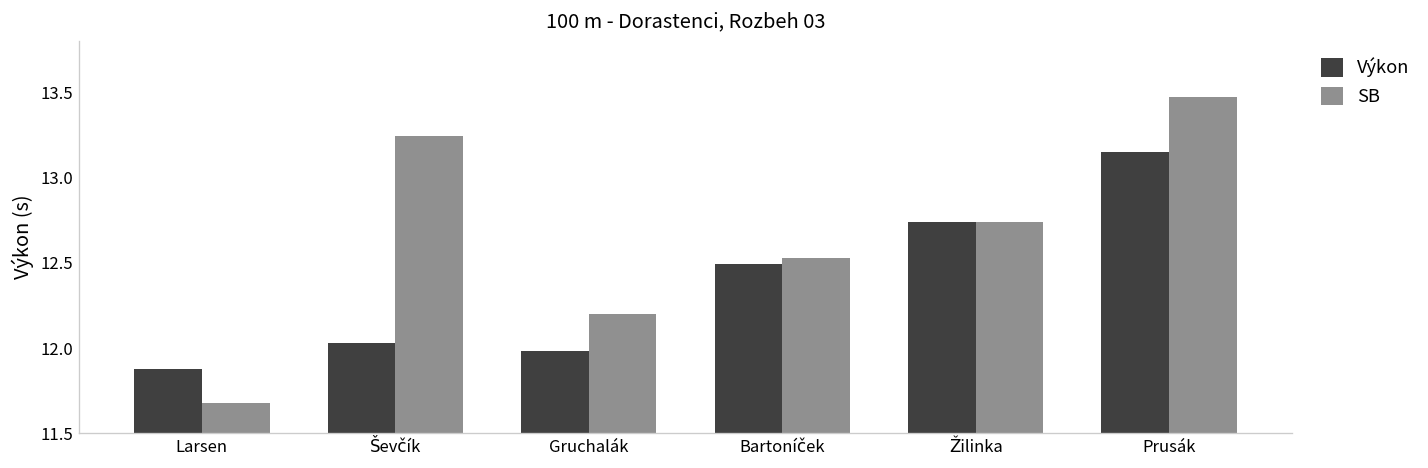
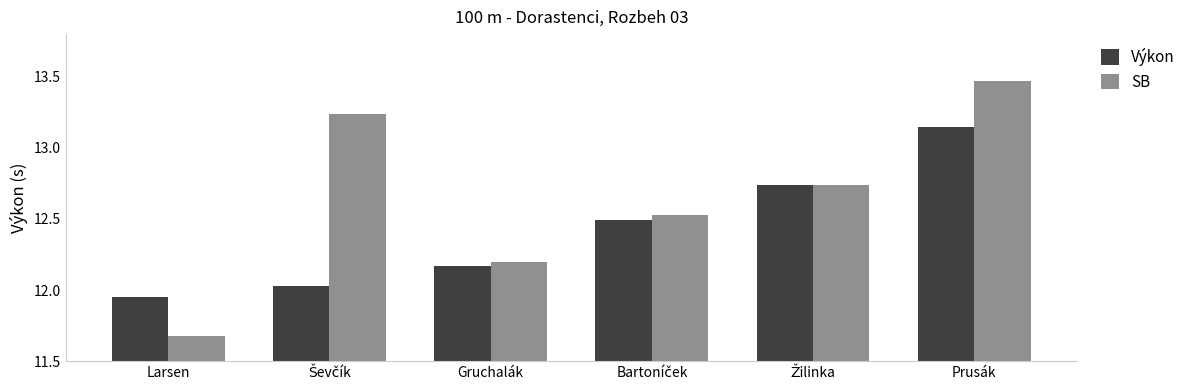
Výkon, Larsen: 11.88 -> 11.95
Výkon, Gruchalák: 11.98 -> 12.17
